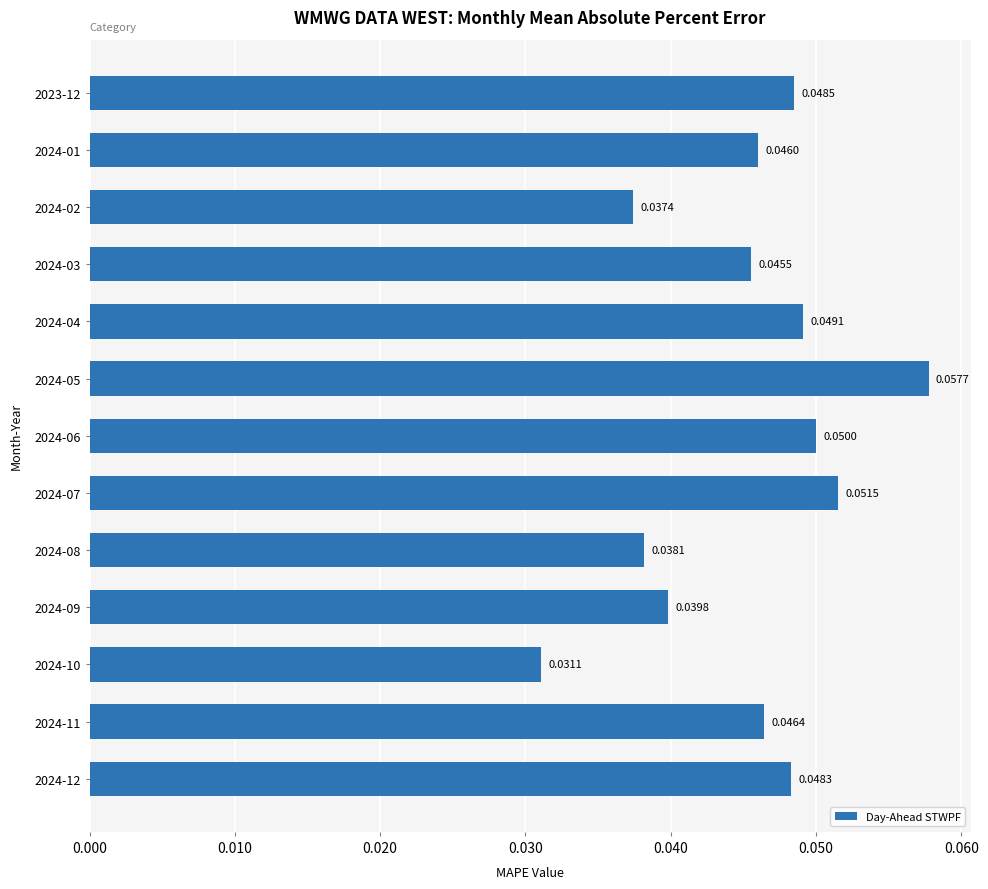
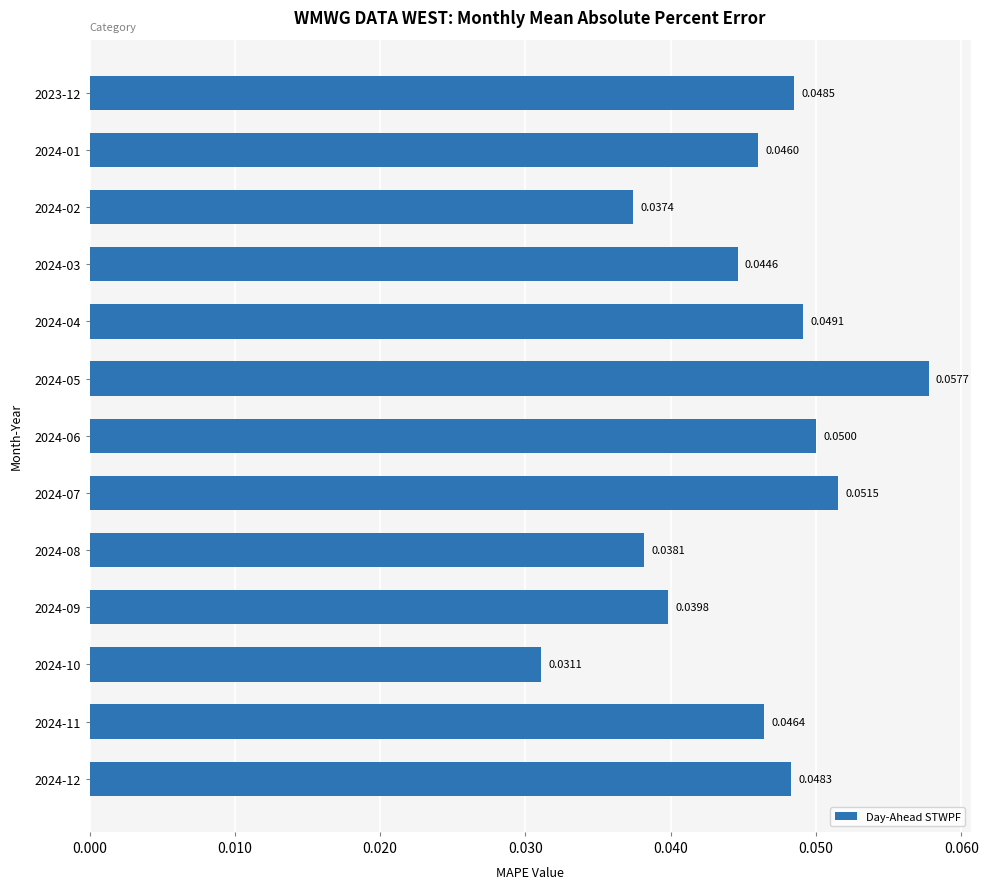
2024-03: 0.0455 -> 0.0446
